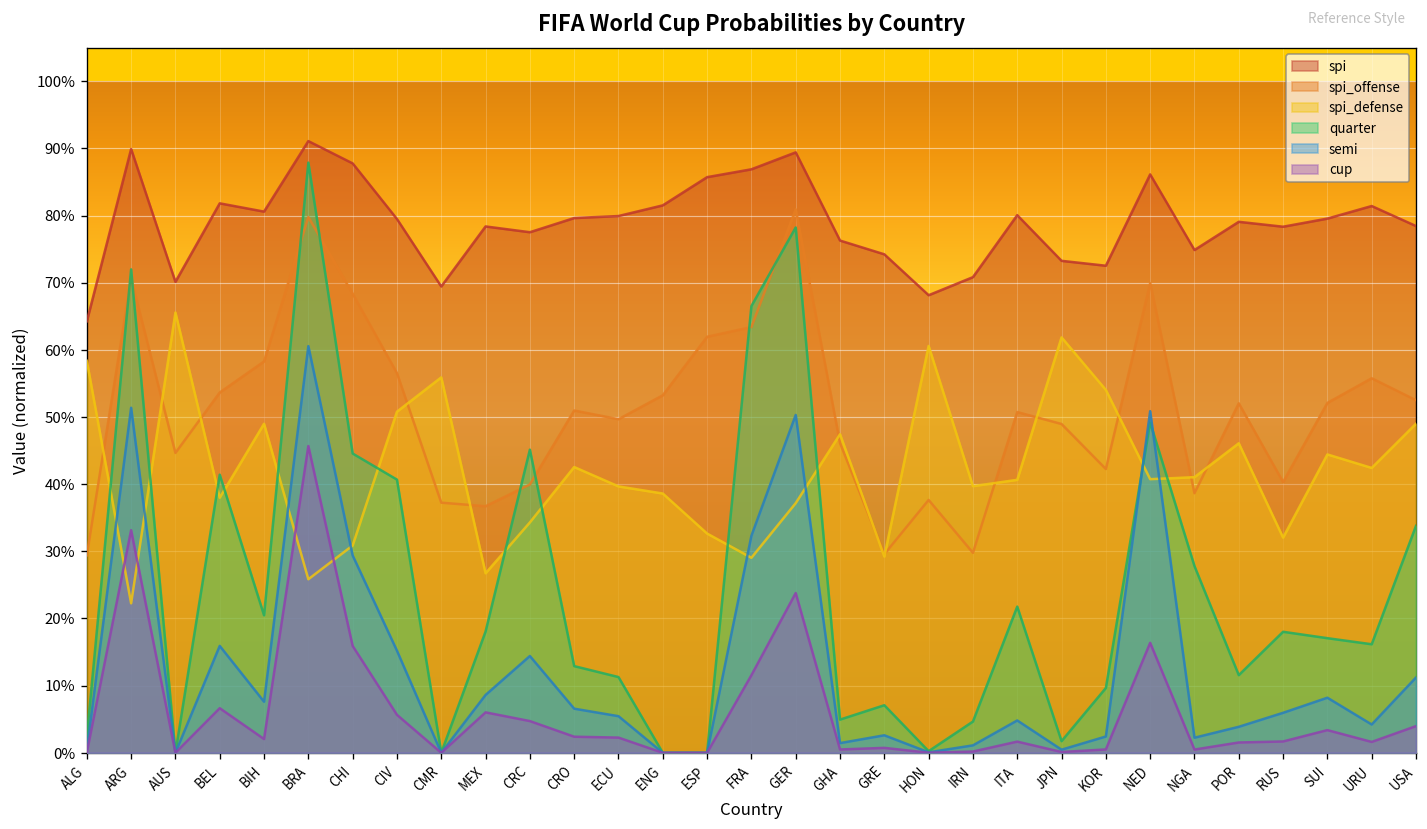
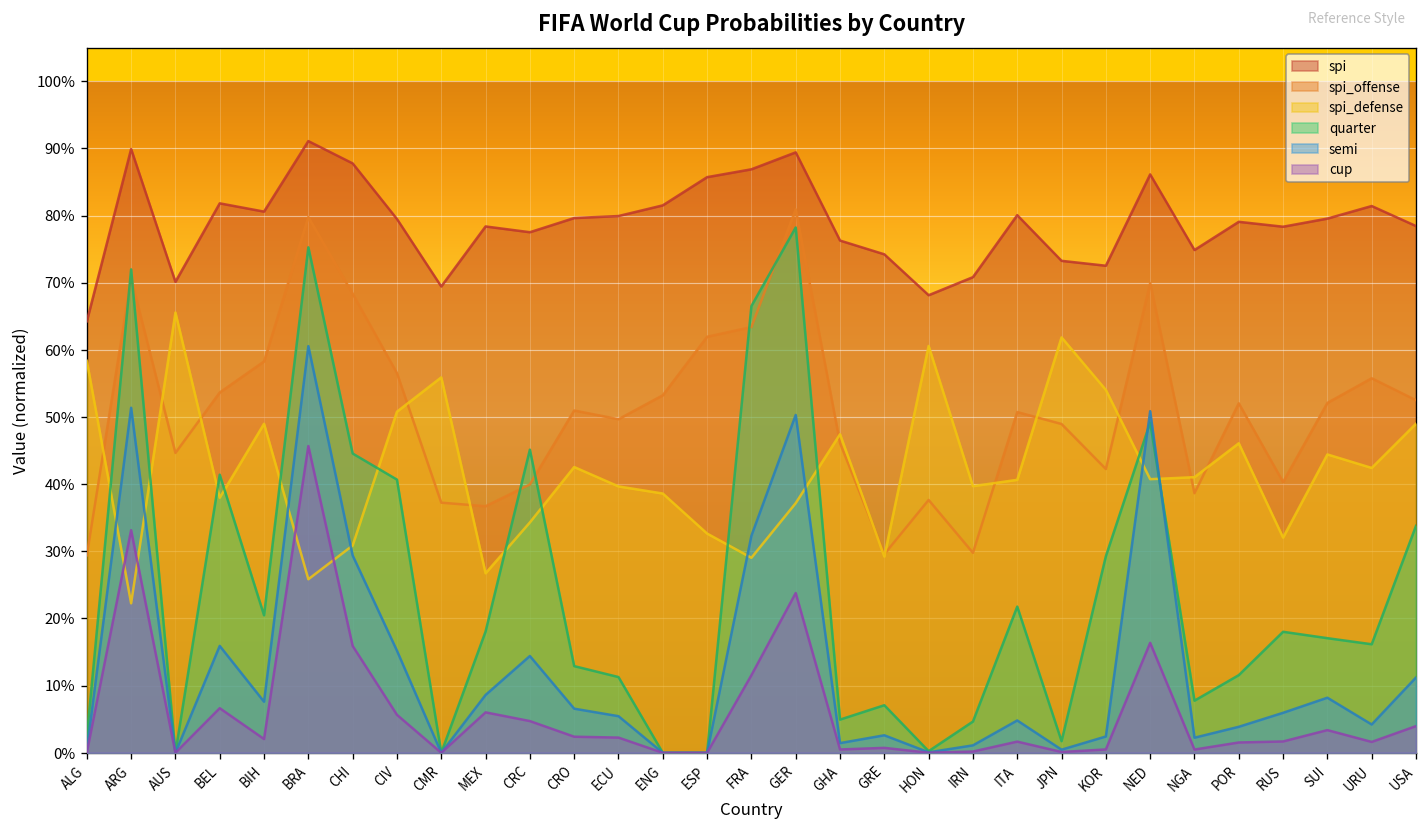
quarter, BRA: 88% -> 75%
quarter, KOR: 10% -> 29%
quarter, NGA: 28% -> 8%
